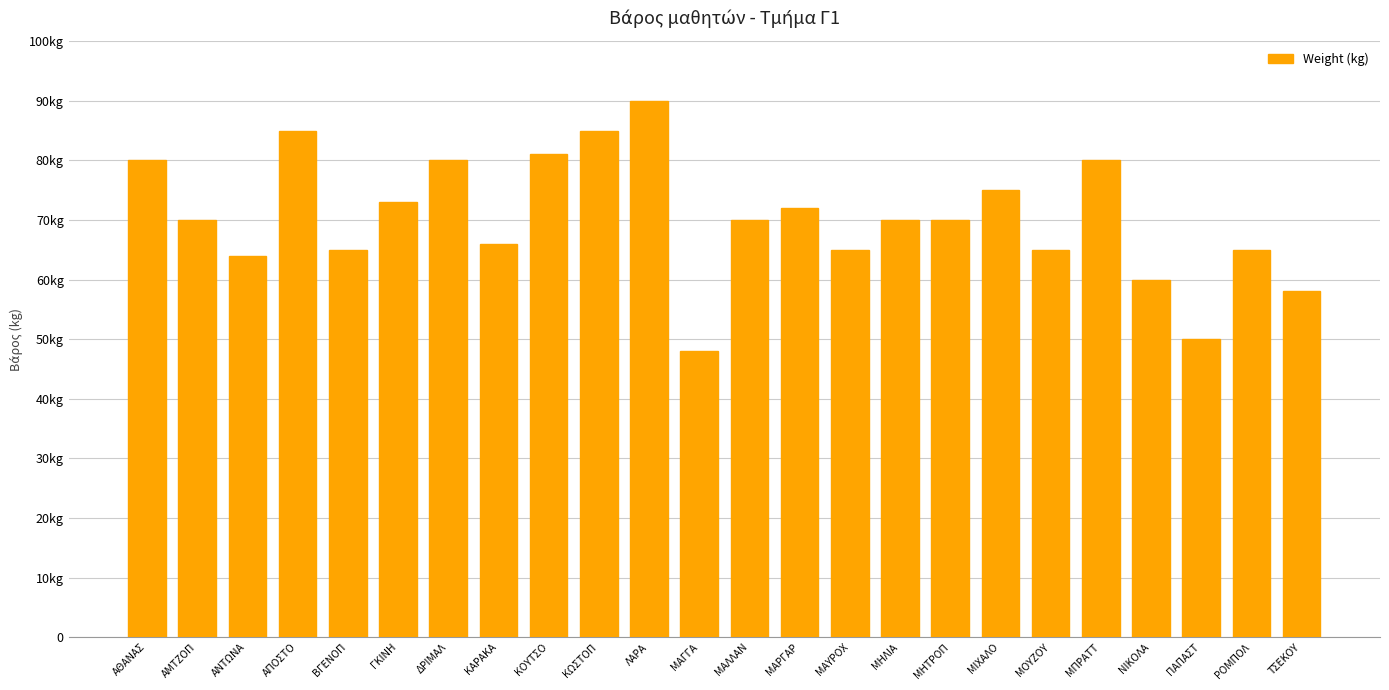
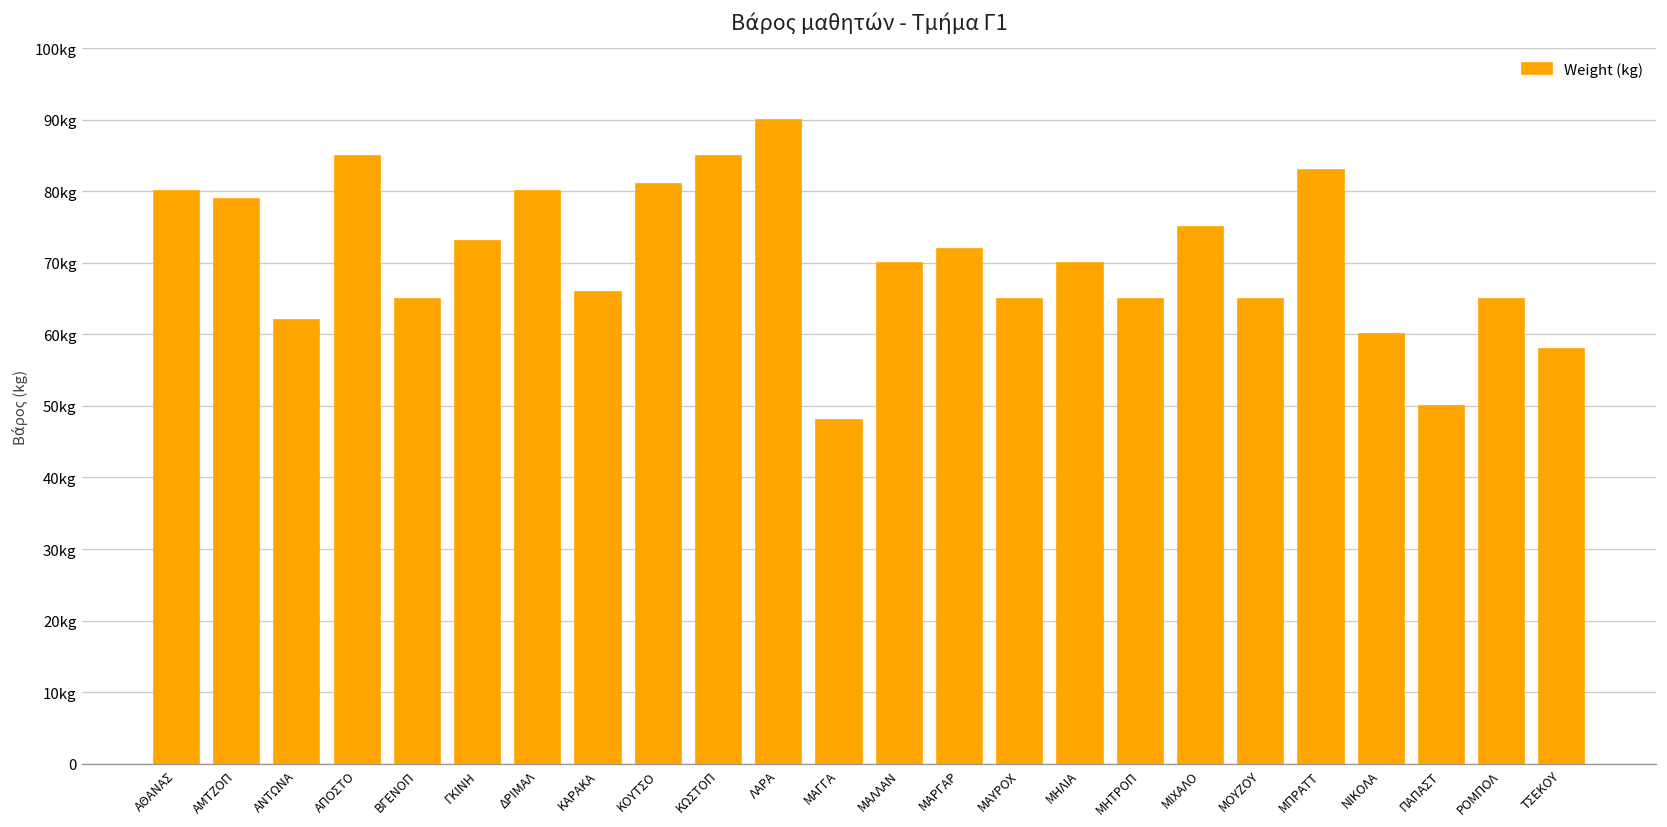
ΑΜΤΖΟΠ: 70kg -> 79kg
ΑΝΤΩΝΑ: 64kg -> 62kg
ΜΗΤΡΟΠ: 70kg -> 65kg
ΜΠΡΑΤΤ: 80kg -> 83kg
